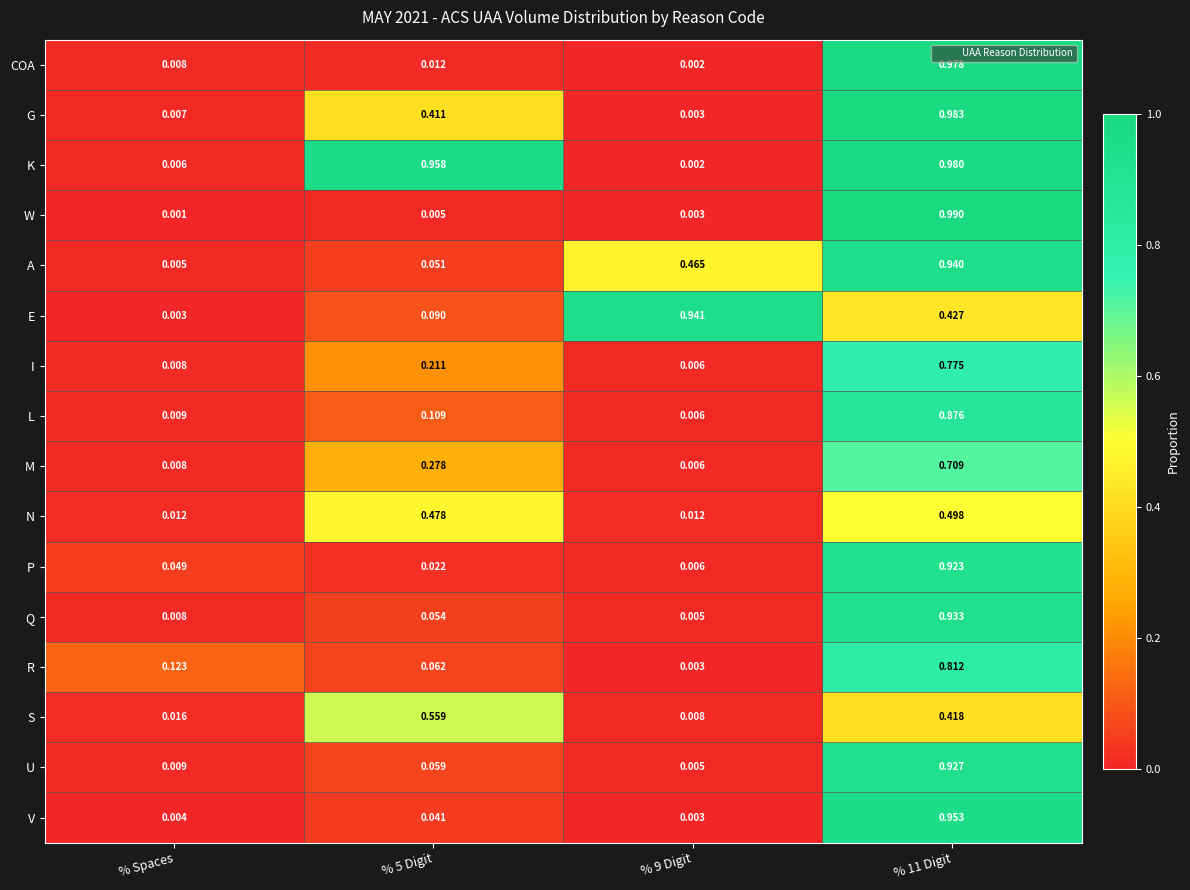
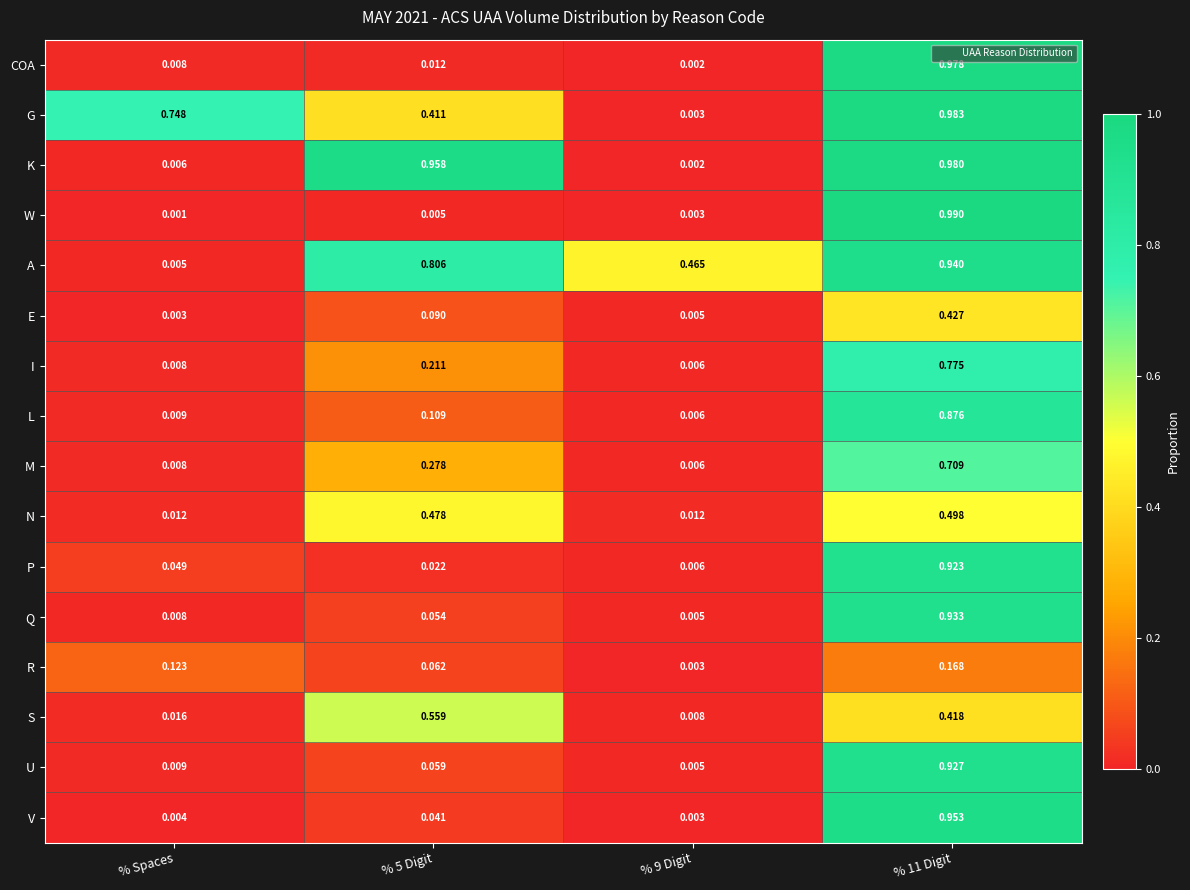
G, % Spaces: 0.007 -> 0.748
A, % 5 Digit: 0.051 -> 0.806
E, % 9 Digit: 0.941 -> 0.005
R, % 11 Digit: 0.812 -> 0.168
